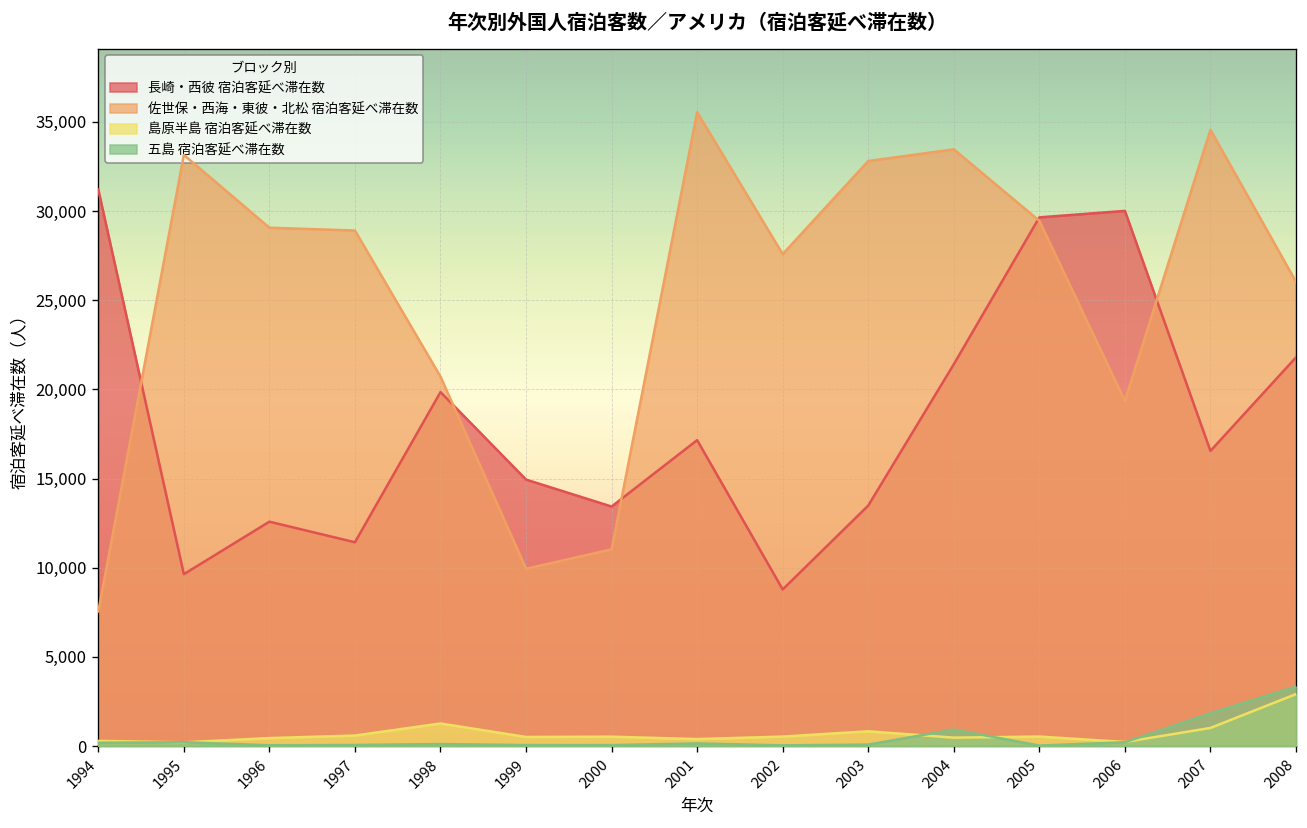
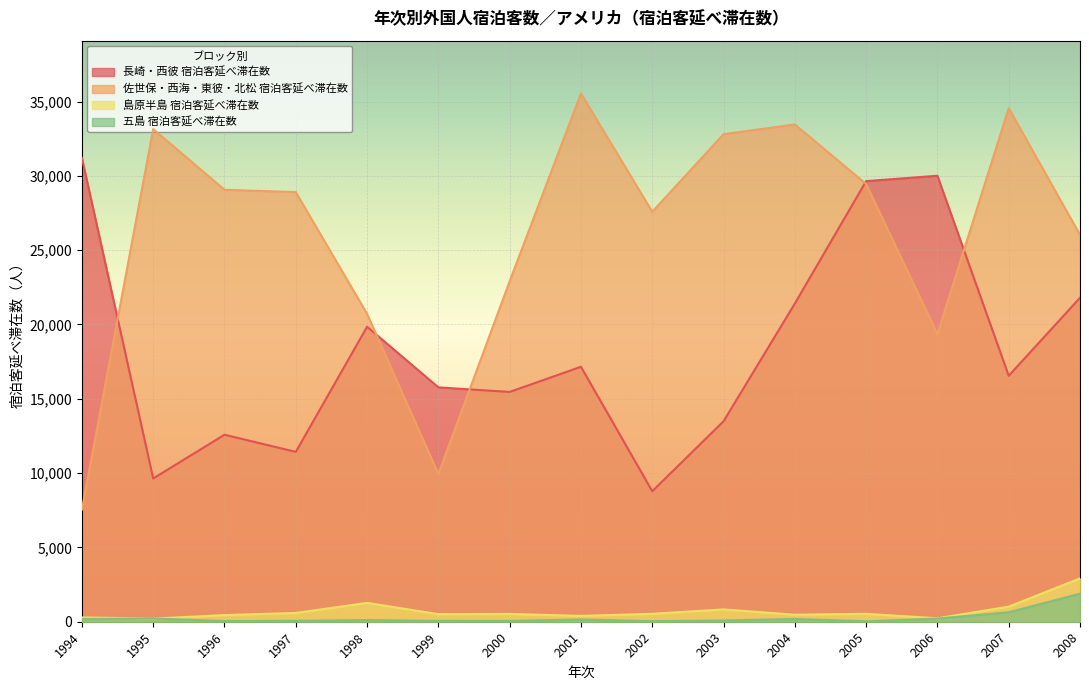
長崎・西彼 宿泊客延べ滞在数, 1999: 14,900 -> 15,800
長崎・西彼 宿泊客延べ滞在数, 2000: 13,400 -> 15,500
佐世保・西海・東彼・北松 宿泊客延べ滞在数, 2000: 11,000 -> 22,900
五島 宿泊客延べ滞在数, 2004: 900 -> 200
五島 宿泊客延べ滞在数, 2007: 1,800 -> 600
五島 宿泊客延べ滞在数, 2008: 3,300 -> 1,900
